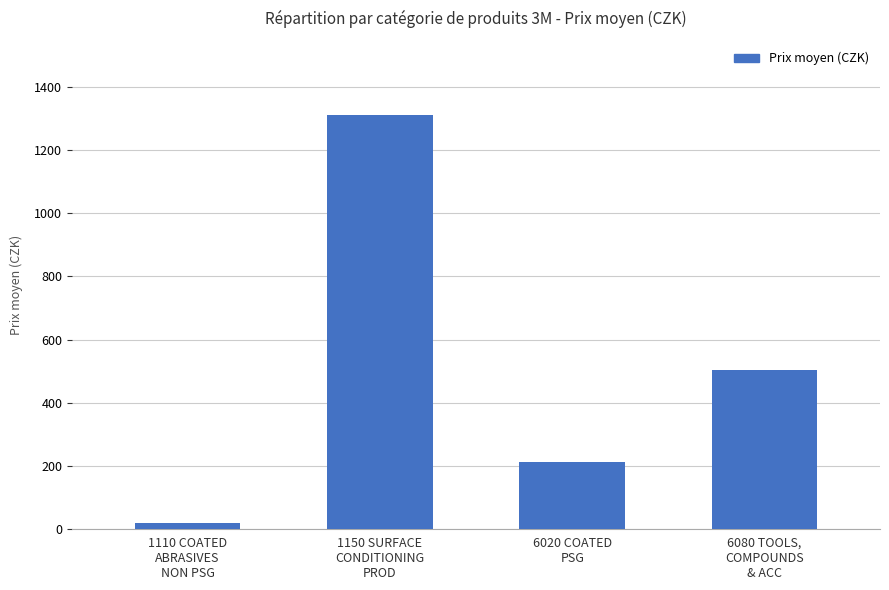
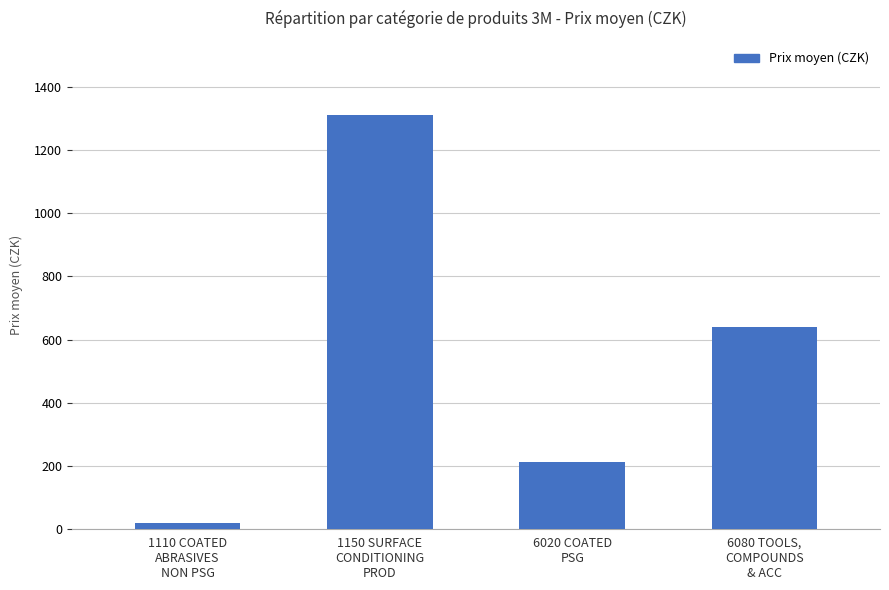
6080 TOOLS, COMPOUNDS & ACC: 500 -> 640
